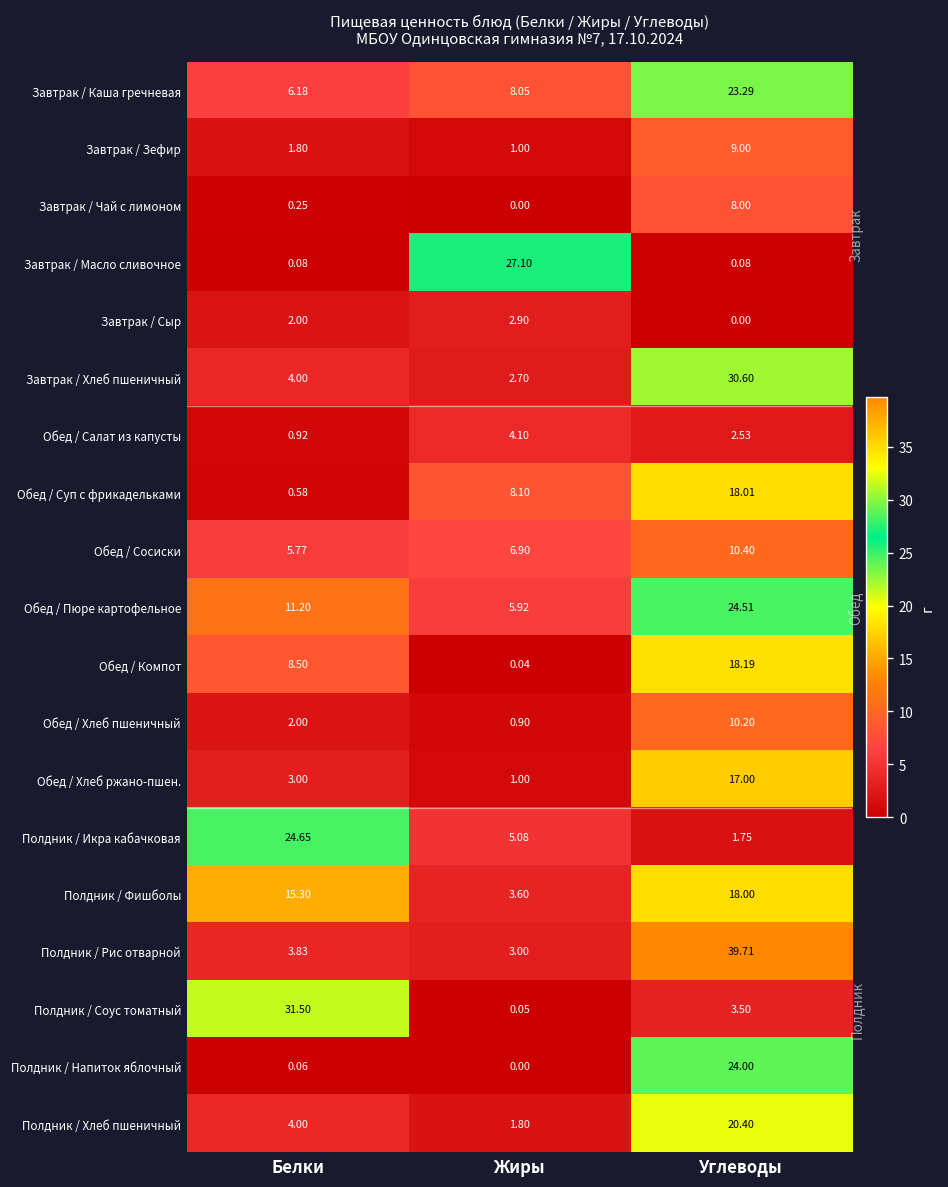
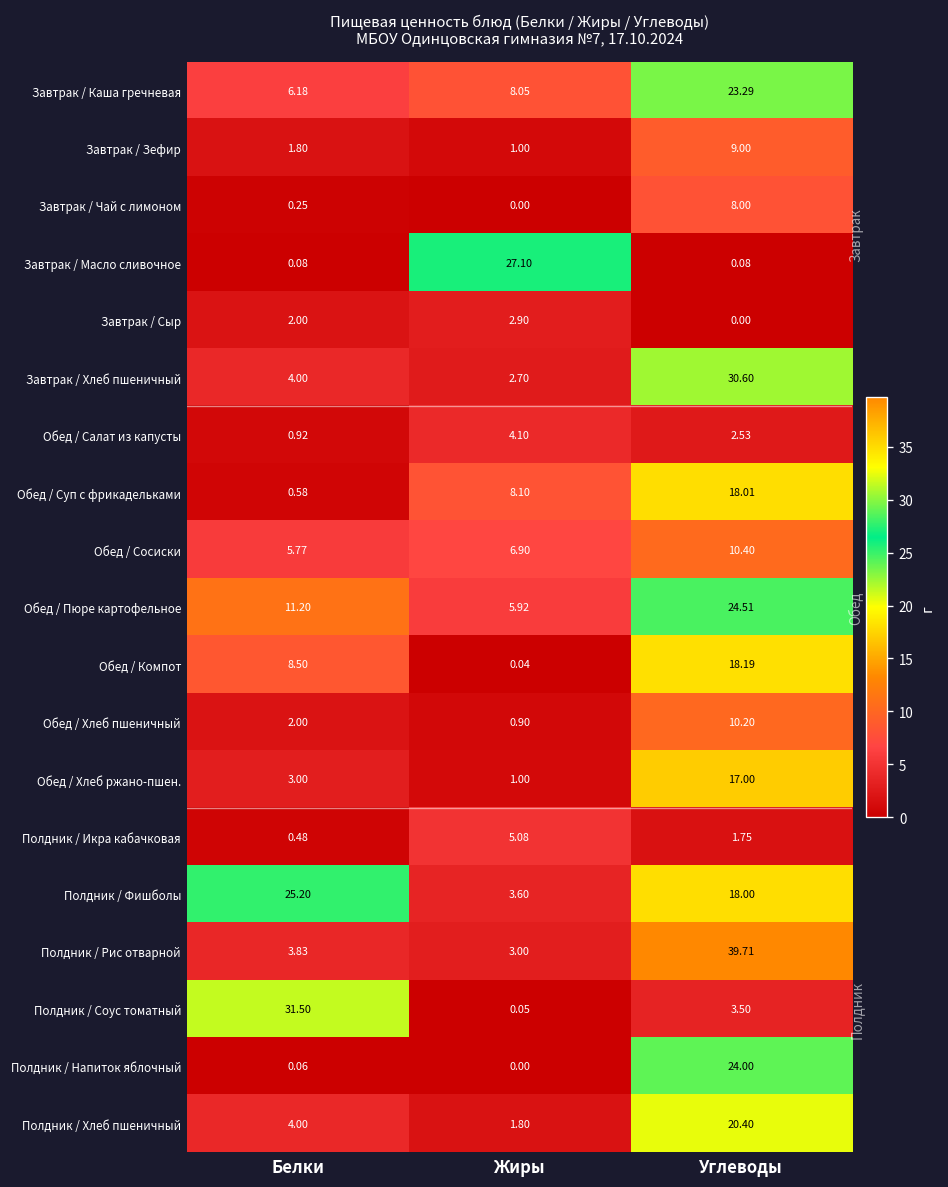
Полдник / Икра кабачковая, Белки: 24.65 -> 0.48
Полдник / Фишболы, Белки: 15.30 -> 25.20
